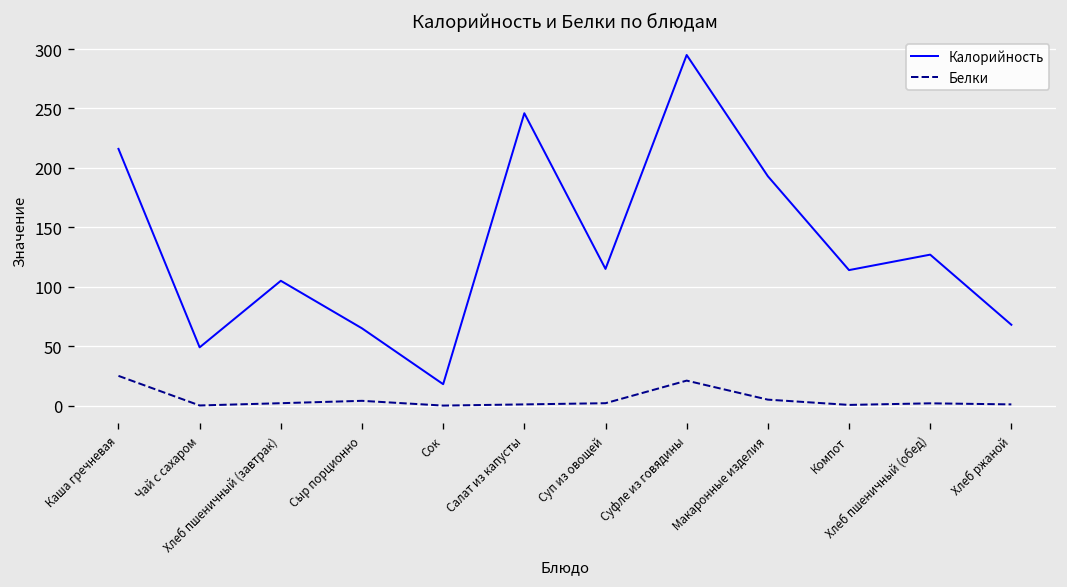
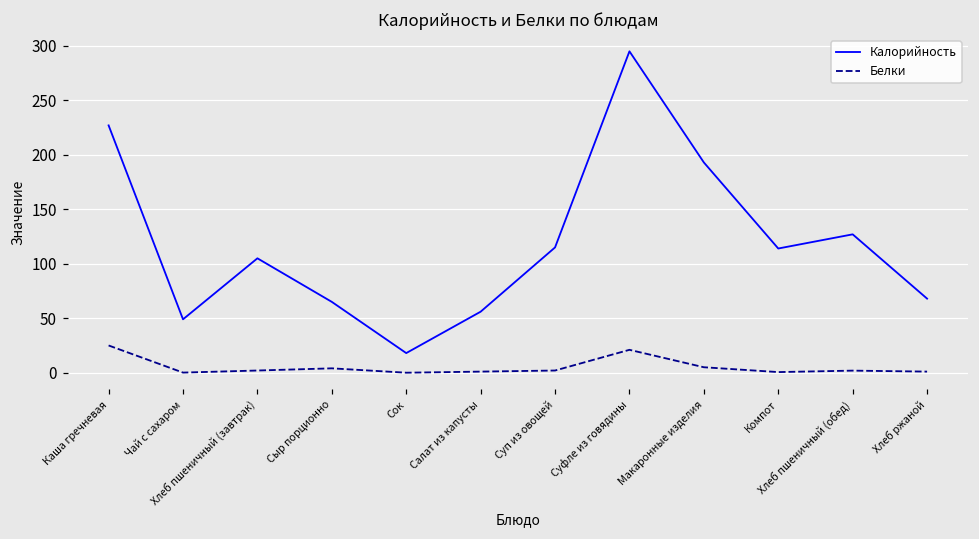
Калорийность, Каша гречневая: 220 -> 230
Калорийность, Салат из капусты: 250 -> 60
